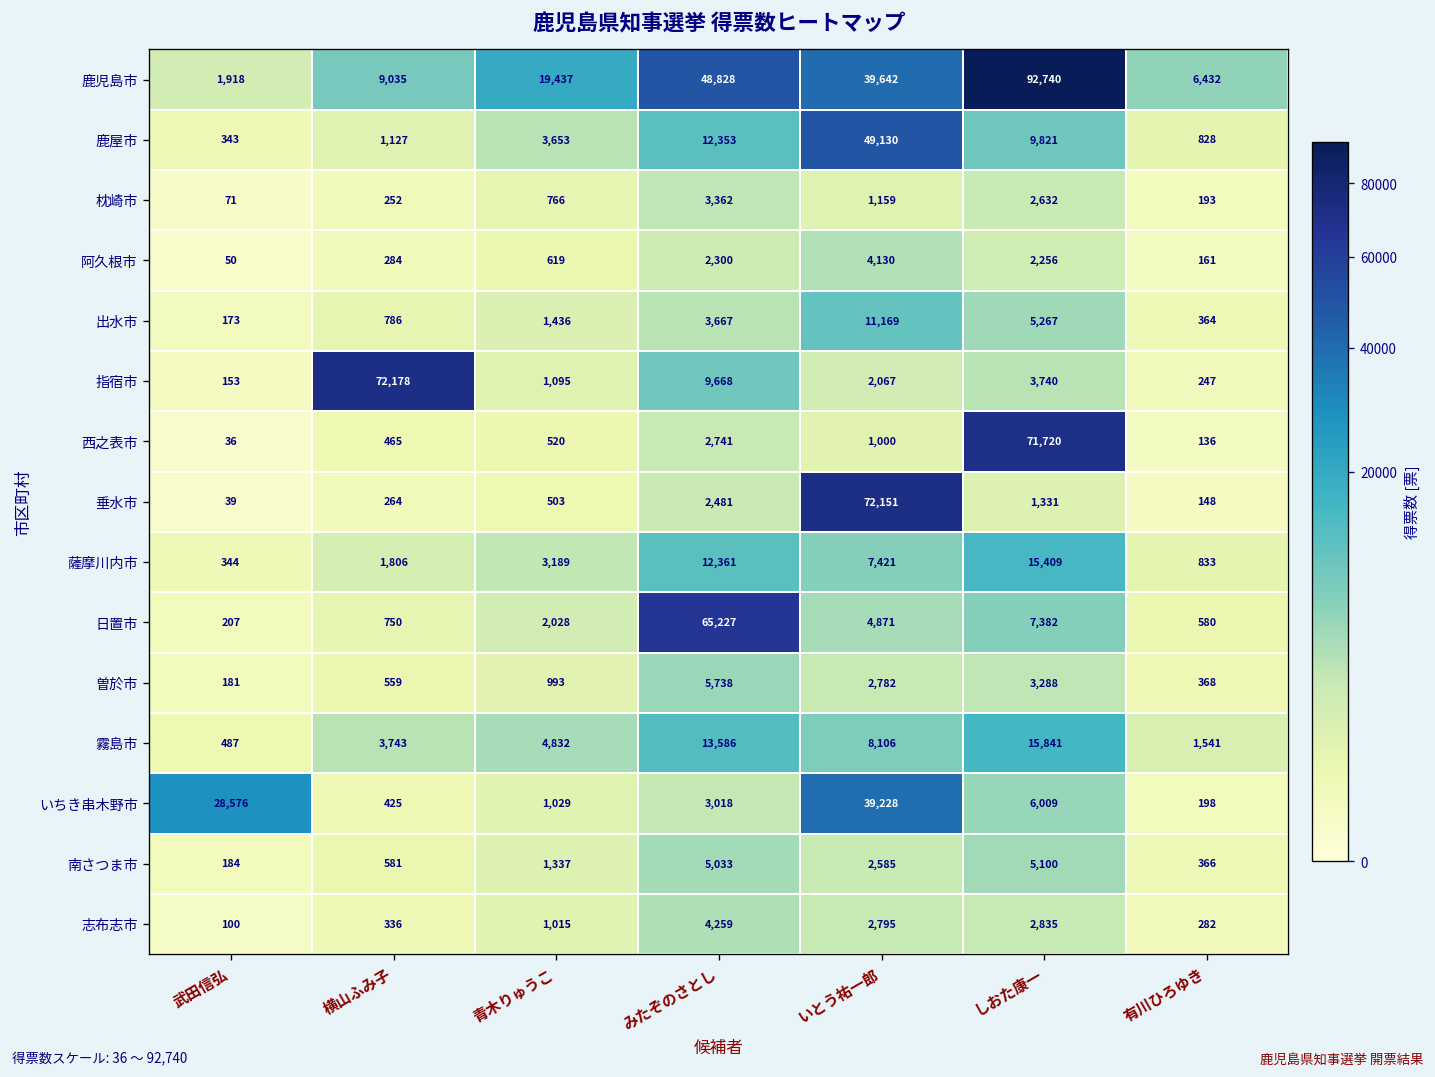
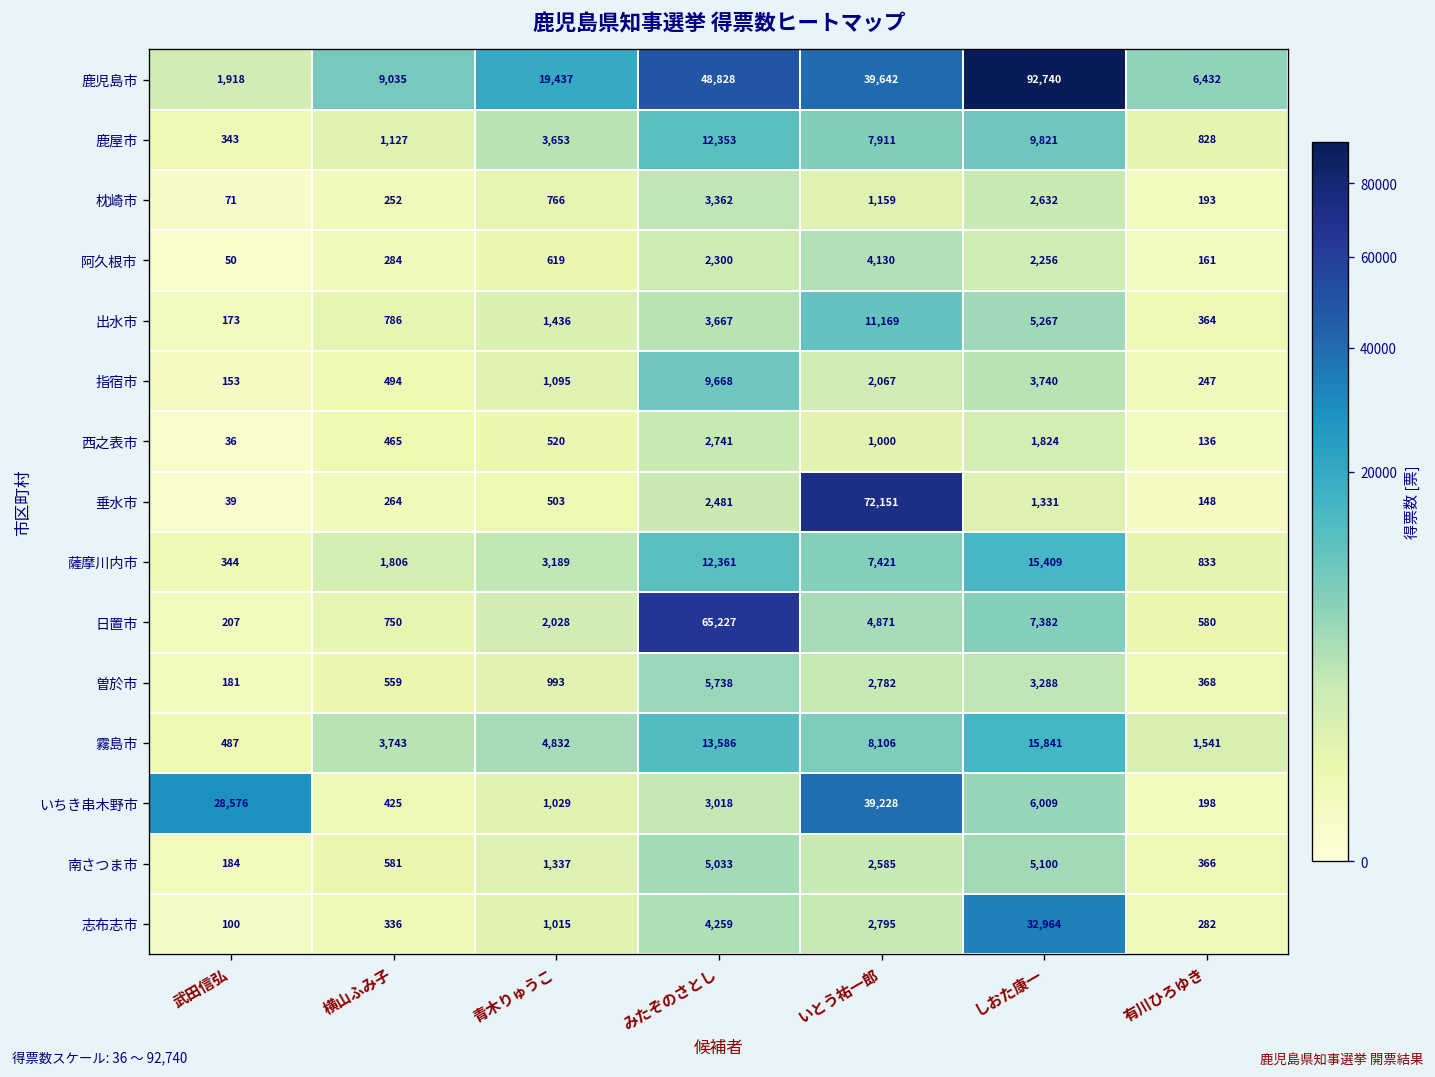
鹿屋市, いとう祐一郎: 49,130 -> 7,911
指宿市, 横山ふみ子: 72,178 -> 494
西之表市, しおた康一: 71,720 -> 1,824
志布志市, しおた康一: 2,835 -> 32,964
